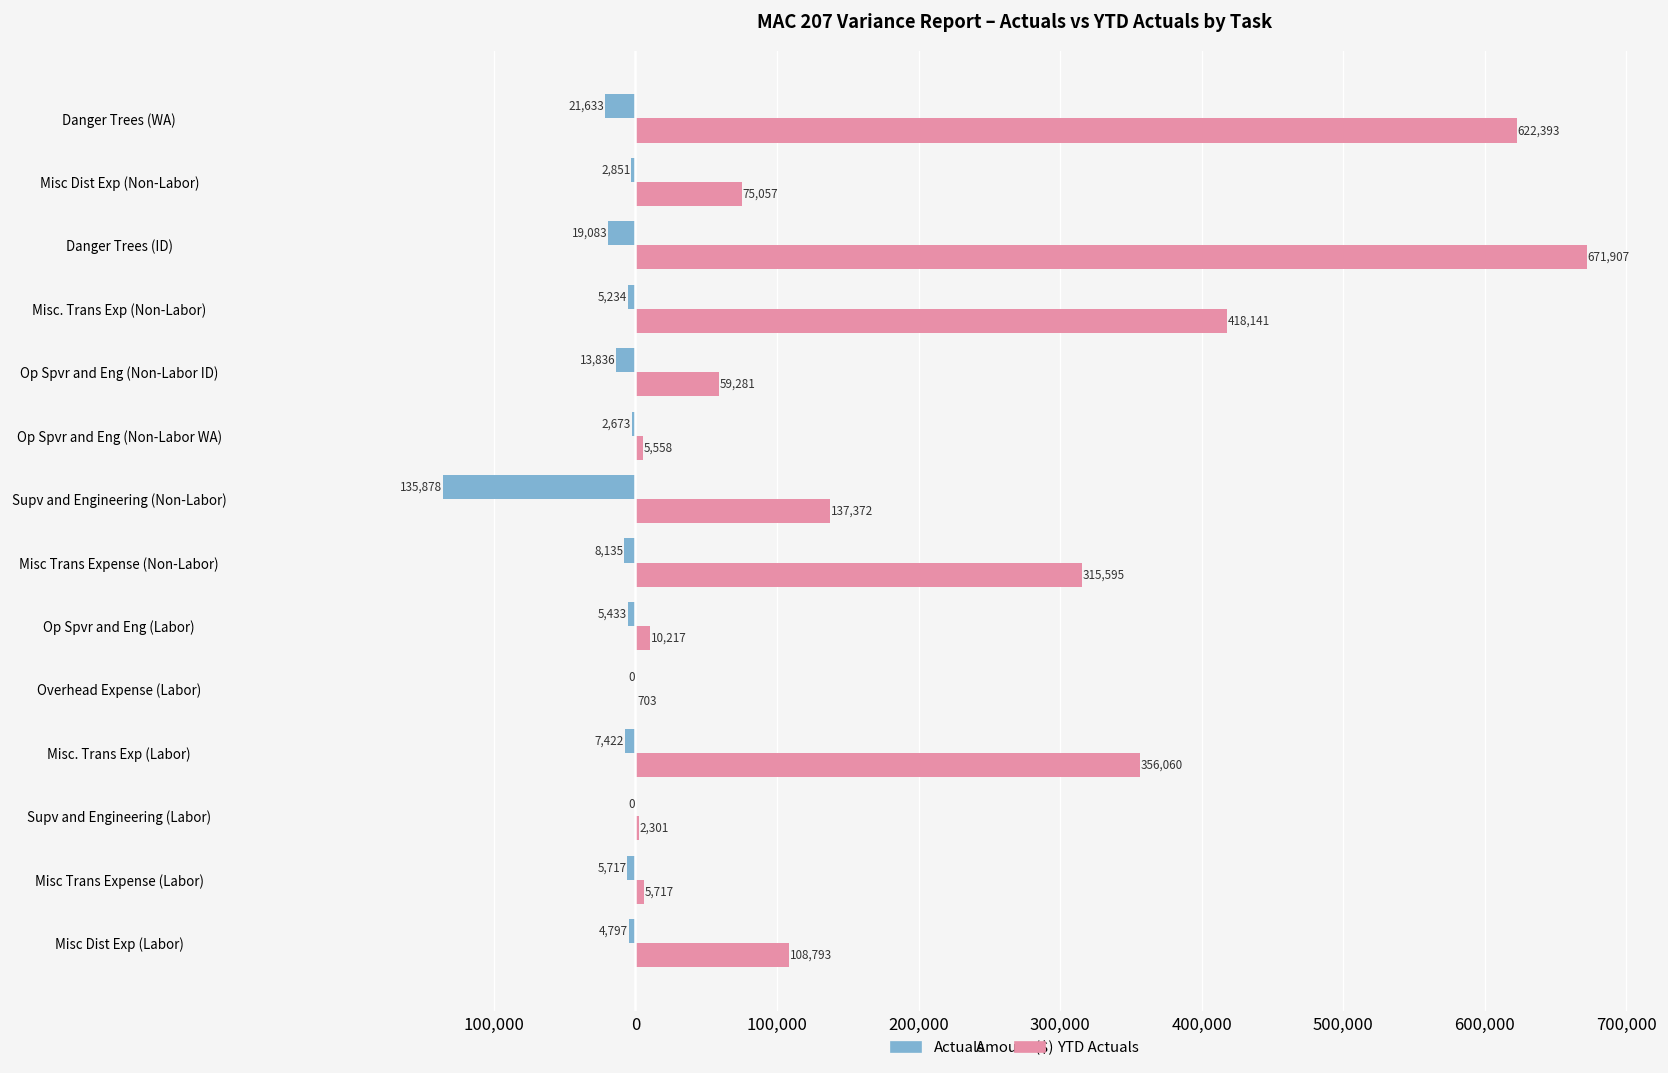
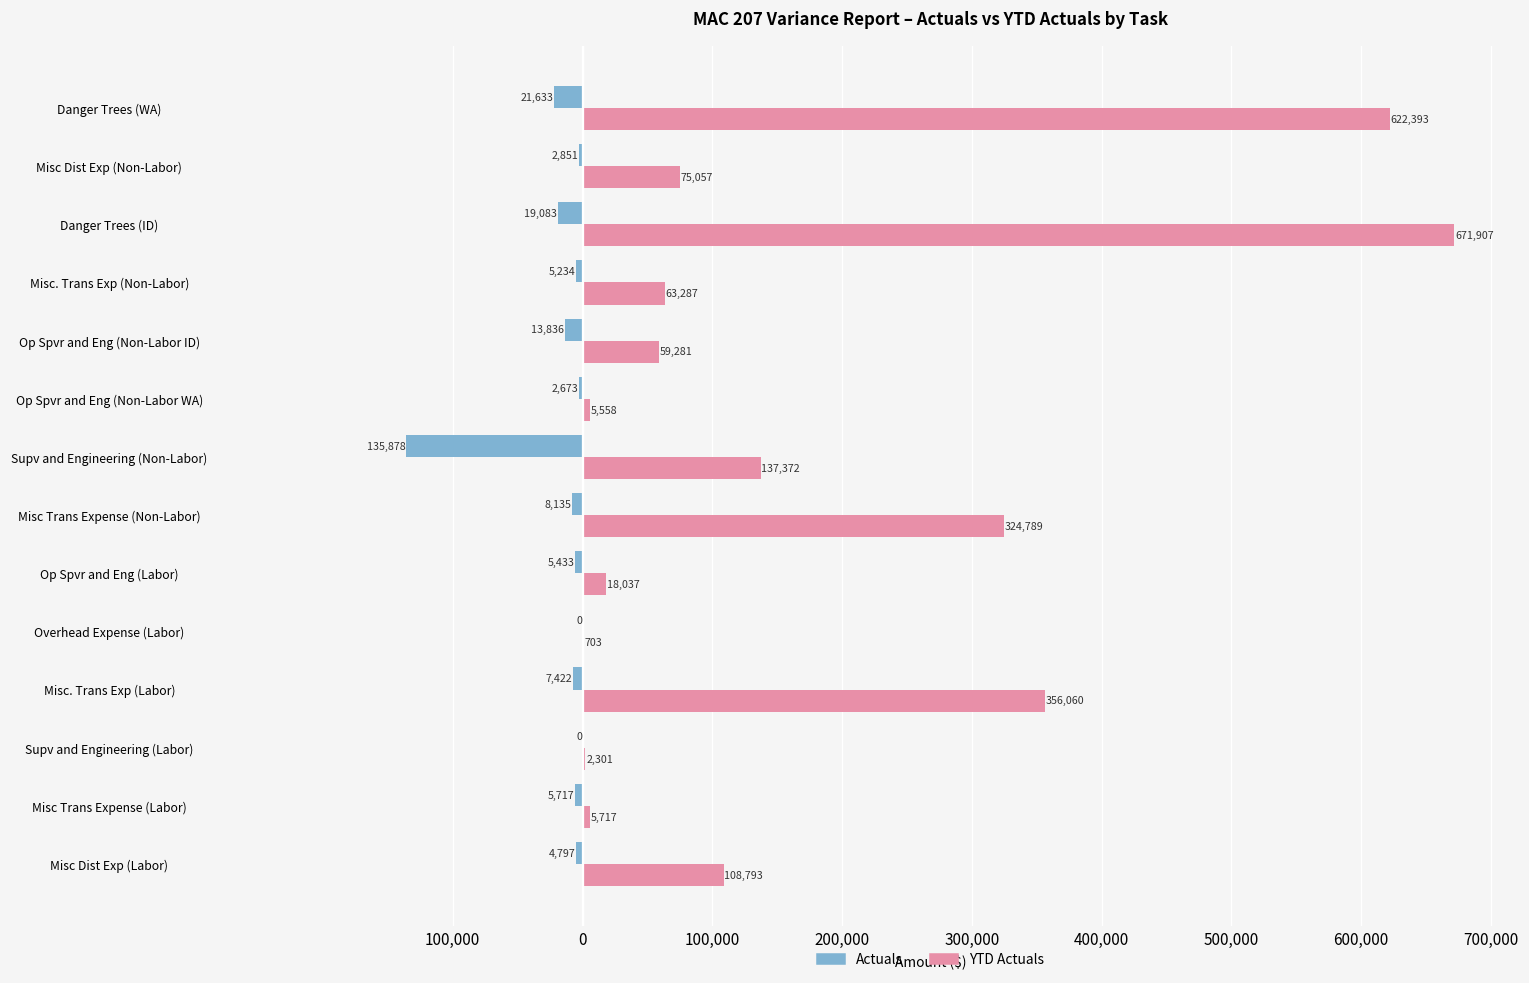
YTD Actuals, Misc. Trans Exp (Non-Labor): 418,141 -> 63,287
YTD Actuals, Misc Trans Expense (Non-Labor): 315,595 -> 324,789
YTD Actuals, Op Spvr and Eng (Labor): 10,217 -> 18,037
